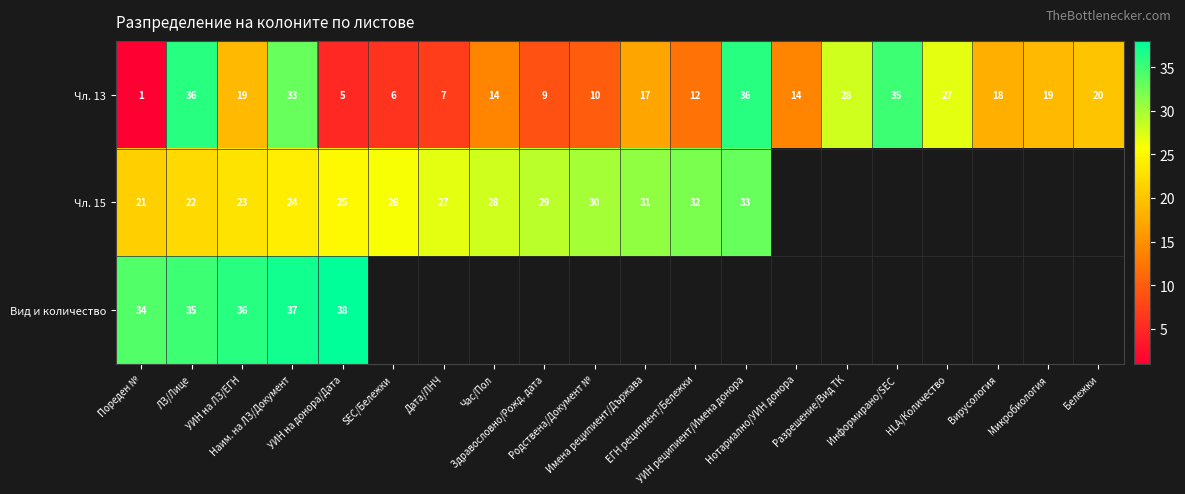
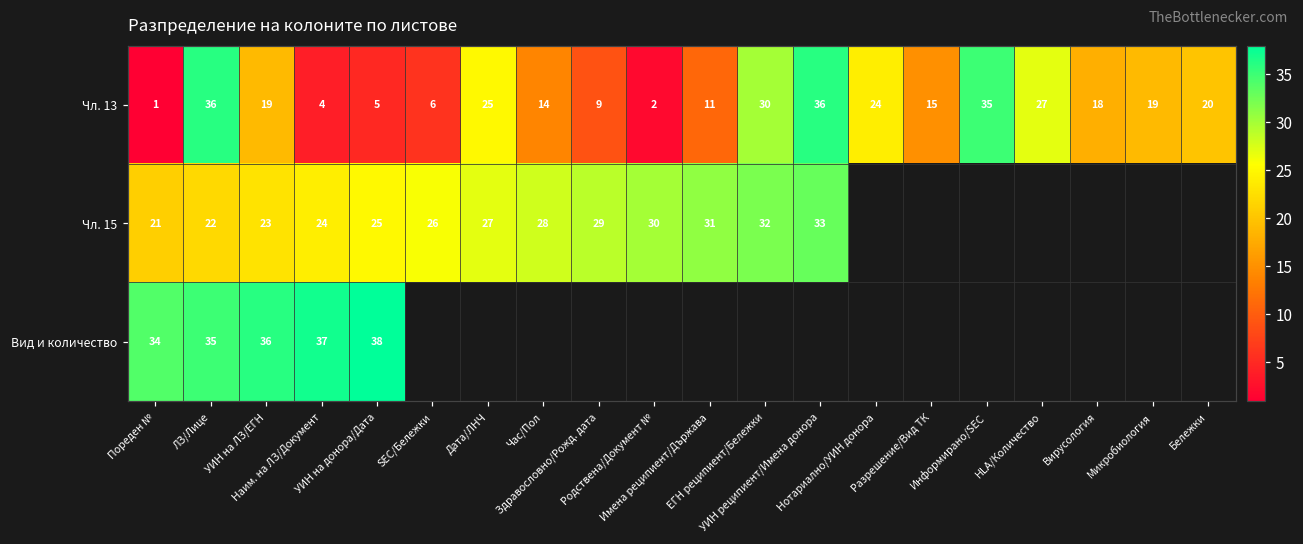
Чл. 13, Наим. на ЛЗ/Документ: 33 -> 4
Чл. 13, Дата/ЛНЧ: 7 -> 25
Чл. 13, Родствена/Документ №: 10 -> 2
Чл. 13, Имена реципиент/Държава: 17 -> 11
Чл. 13, ЕГН реципиент/Бележки: 12 -> 30
Чл. 13, Нотариално/УИН донора: 14 -> 24
Чл. 13, Разрешение/Вид ТК: 28 -> 15
